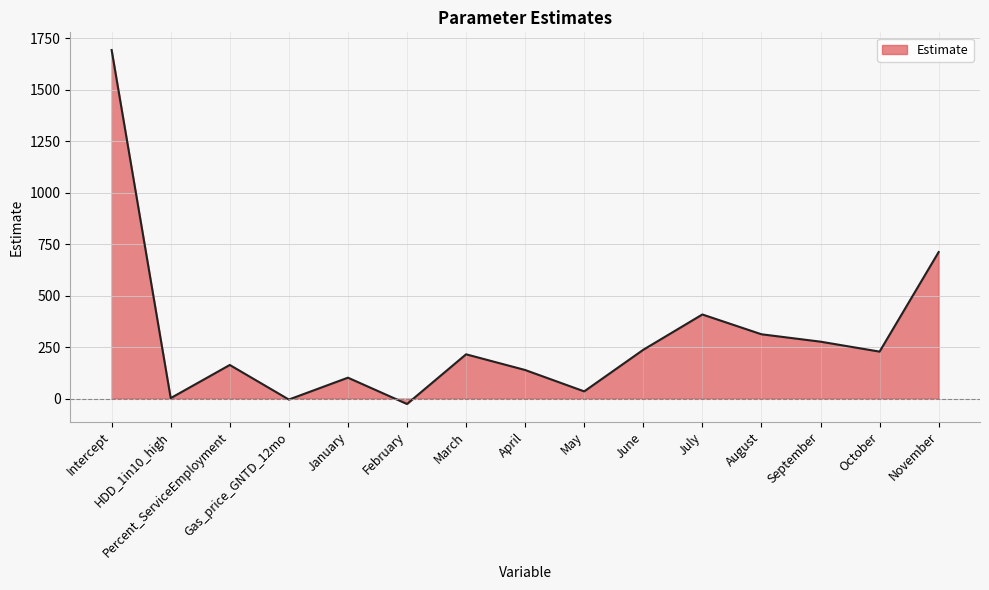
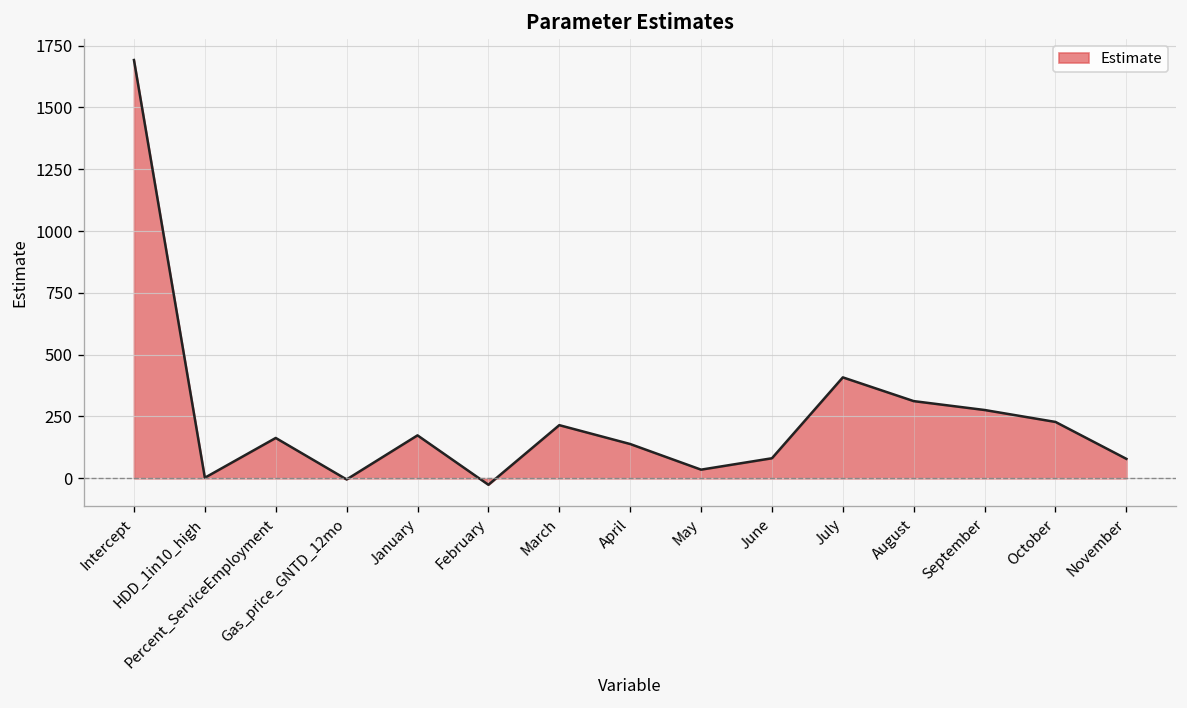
Estimate, January: 100 -> 170
Estimate, June: 240 -> 80
Estimate, November: 710 -> 80
